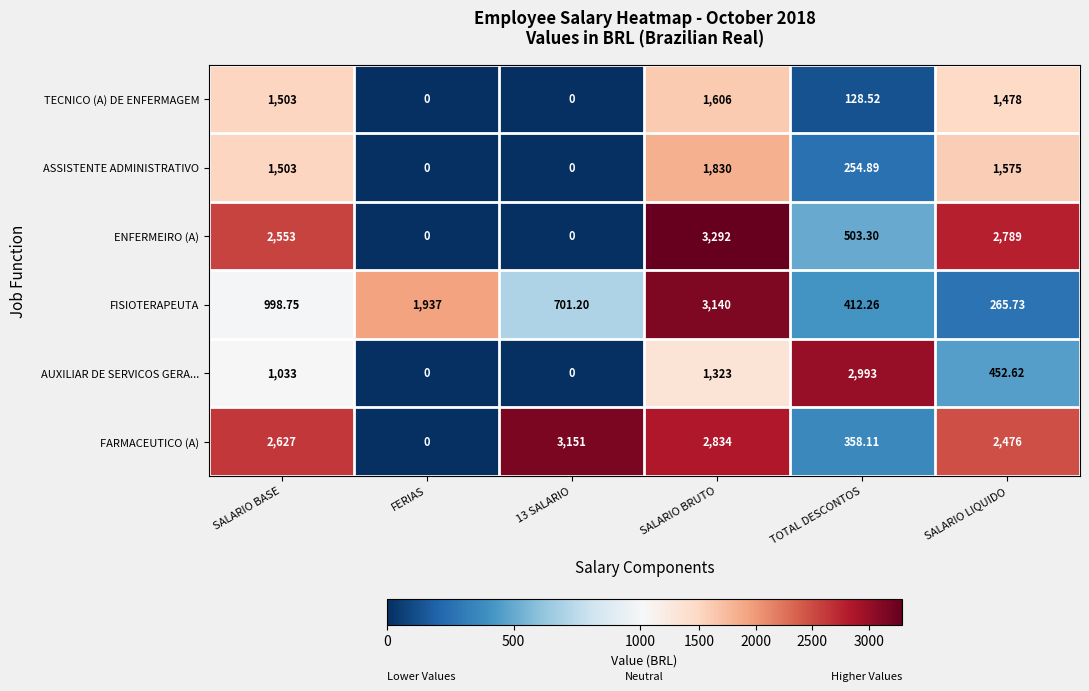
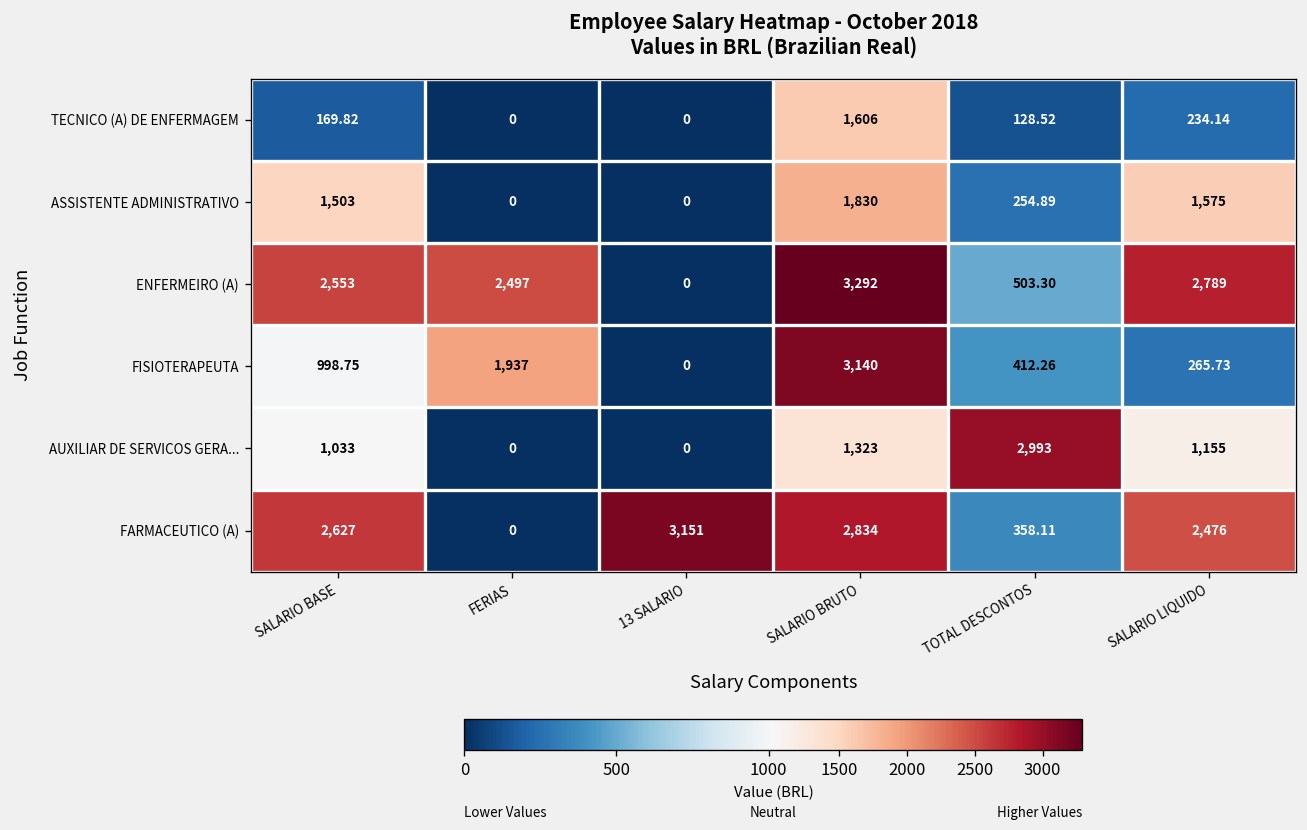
TECNICO (A) DE ENFERMAGEM, SALARIO BASE: 1,503 -> 169.82
TECNICO (A) DE ENFERMAGEM, SALARIO LIQUIDO: 1,478 -> 234.14
ENFERMEIRO (A), FERIAS: 0 -> 2,497
FISIOTERAPEUTA, 13 SALARIO: 701.20 -> 0
AUXILIAR DE SERVICOS GERA..., SALARIO LIQUIDO: 452.62 -> 1,155
